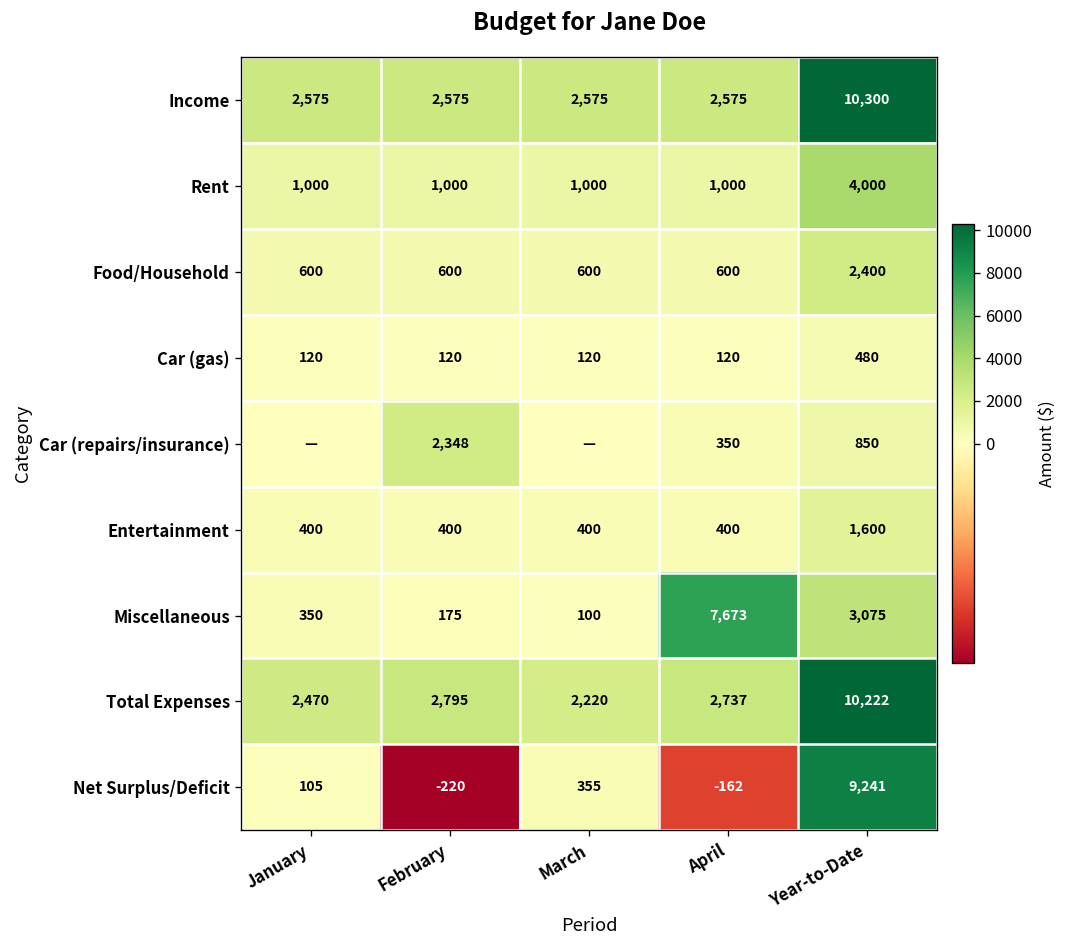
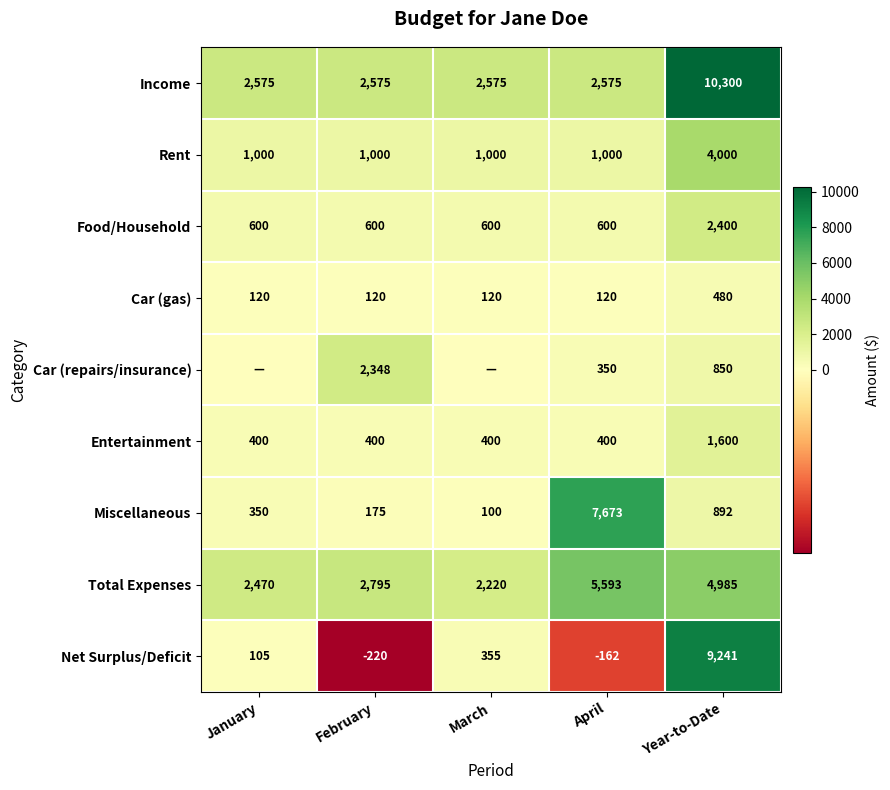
Miscellaneous, Year-to-Date: 3,075 -> 892
Total Expenses, April: 2,737 -> 5,593
Total Expenses, Year-to-Date: 10,222 -> 4,985
